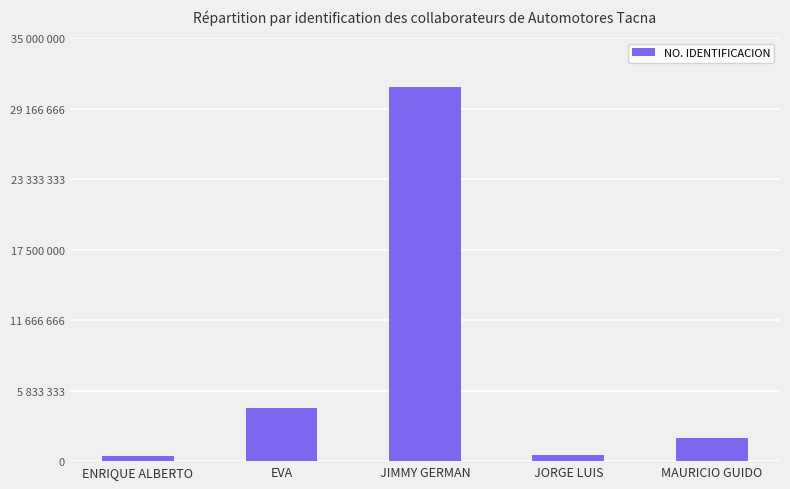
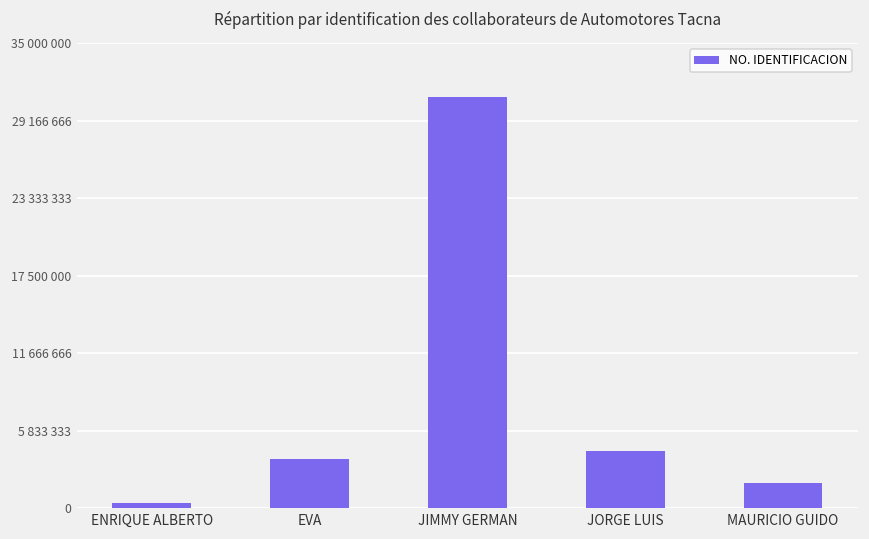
EVA: 4400000 -> 3700000
JORGE LUIS: 500000 -> 4300000
